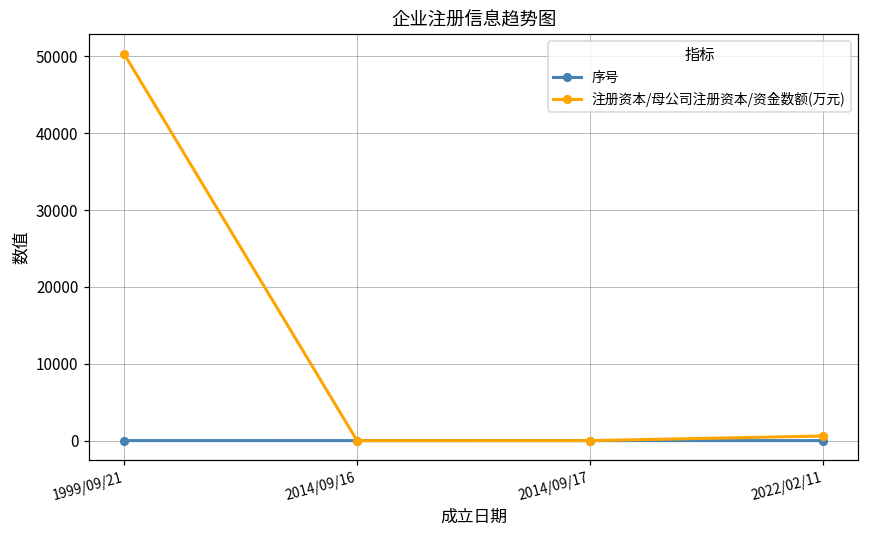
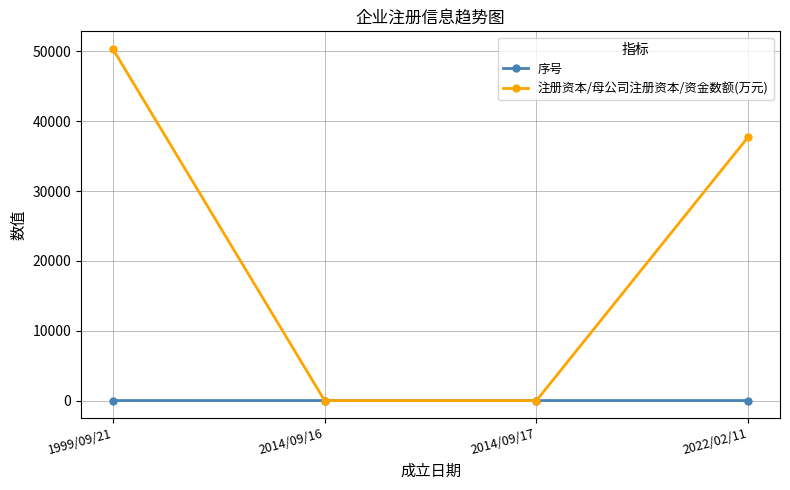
注册资本/母公司注册资本/资金数额(万元), 2022/02/11: 1000 -> 38000
